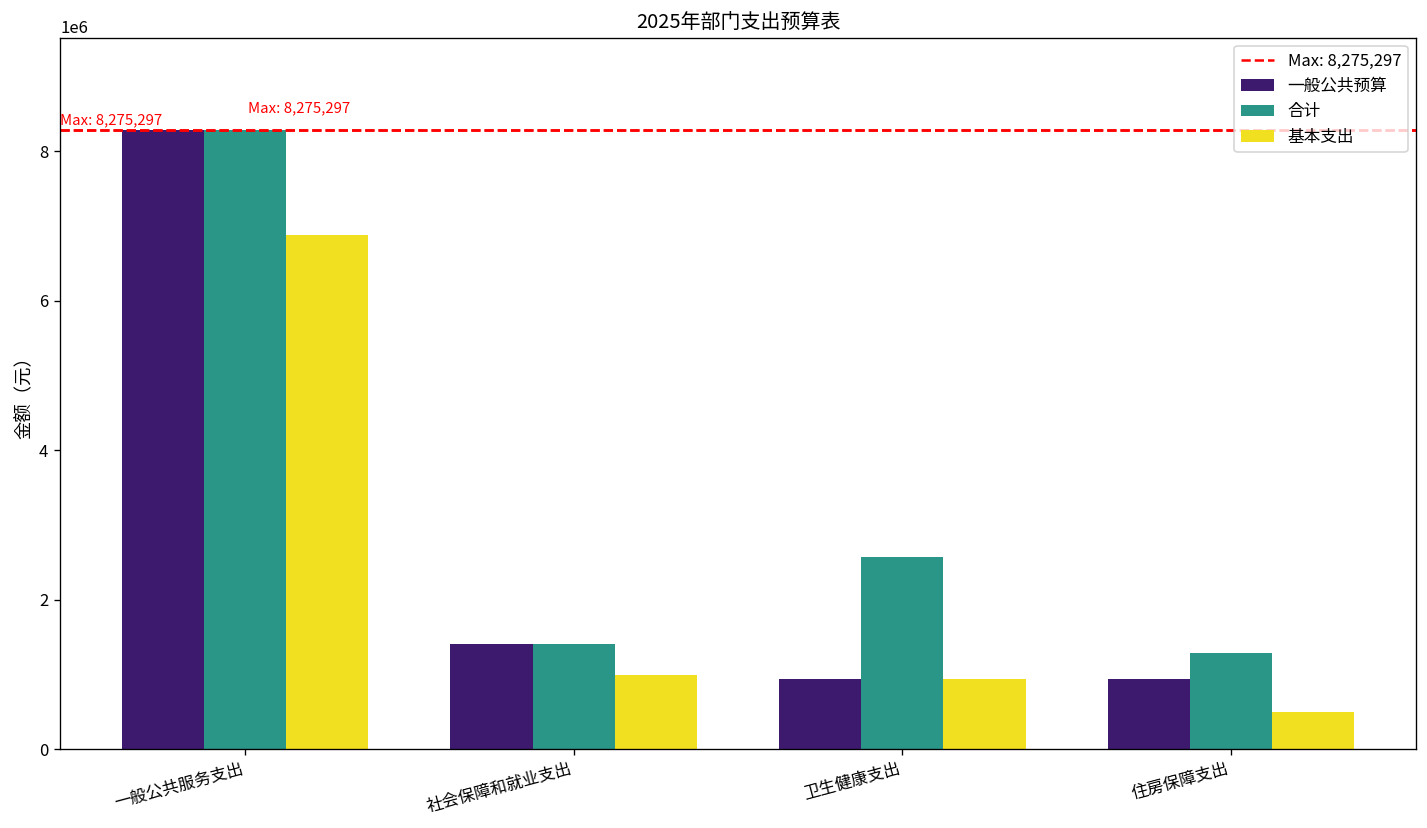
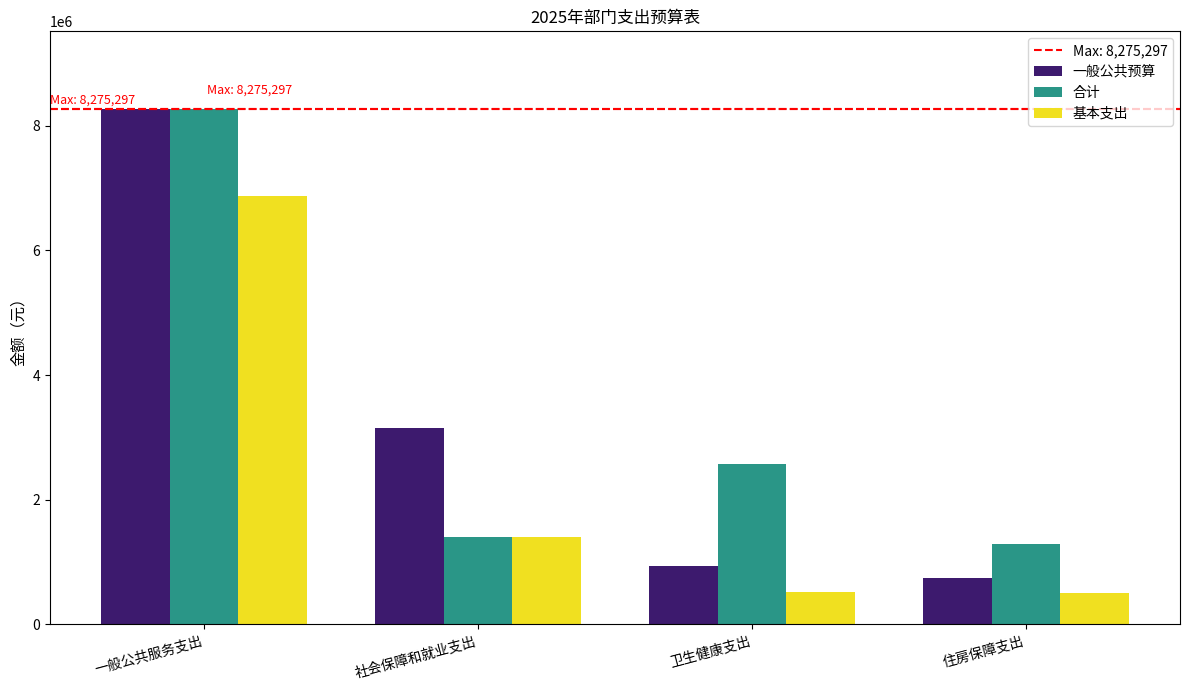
一般公共预算, 社会保障和就业支出: 1400000 -> 3100000
基本支出, 社会保障和就业支出: 1000000 -> 1400000
基本支出, 卫生健康支出: 900000 -> 500000
一般公共预算, 住房保障支出: 900000 -> 700000
